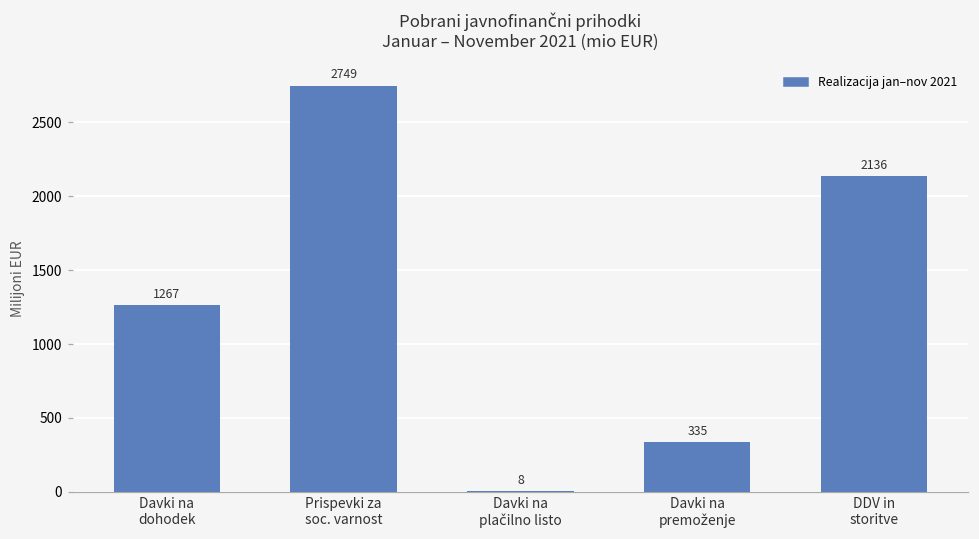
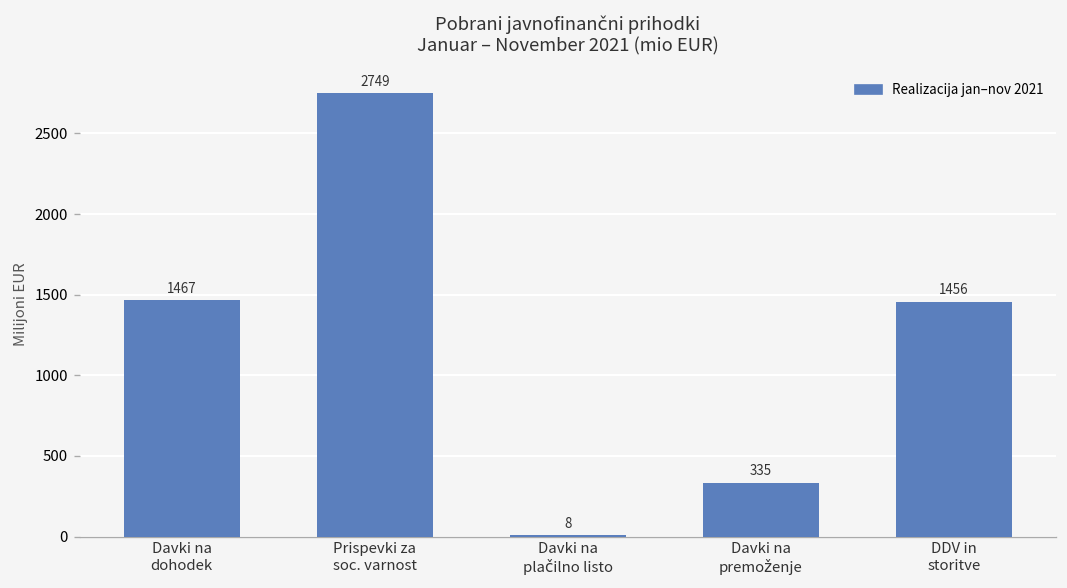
Davki na dohodek: 1267 -> 1467
DDV in storitve: 2136 -> 1456
